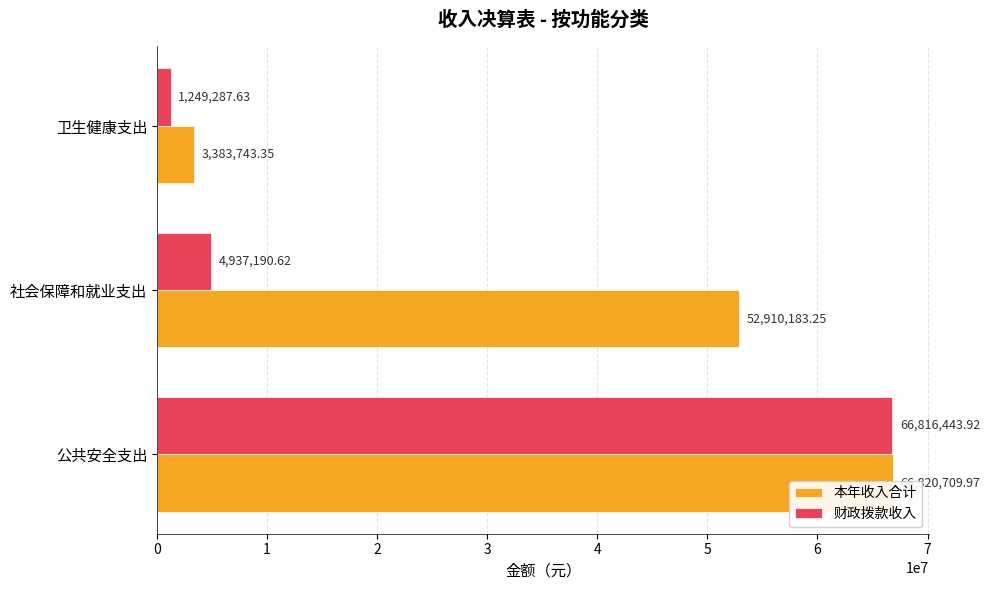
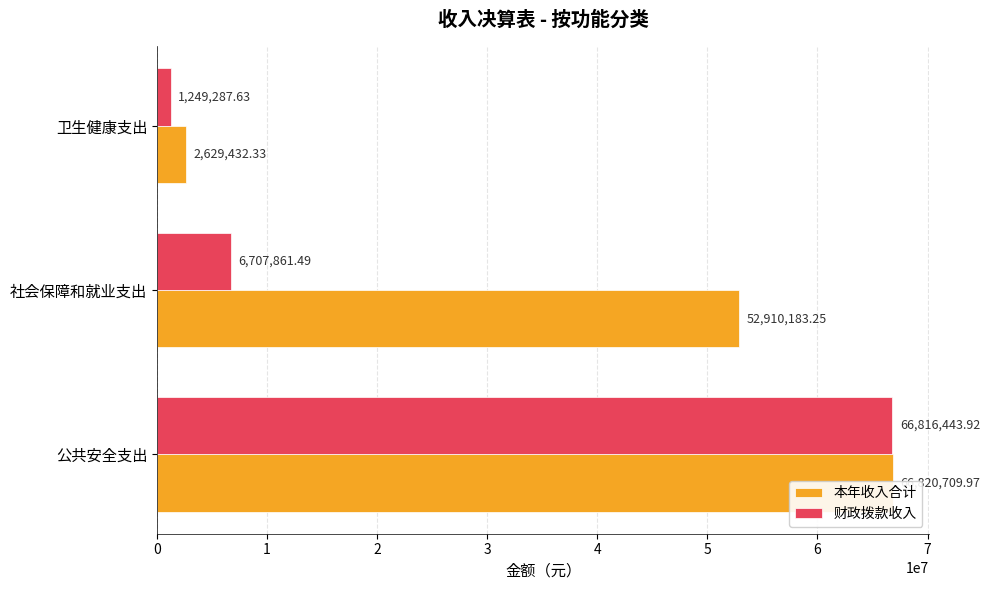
本年收入合计, 卫生健康支出: 3,383,743.35 -> 2,629,432.33
财政拨款收入, 社会保障和就业支出: 4,937,190.62 -> 6,707,861.49
